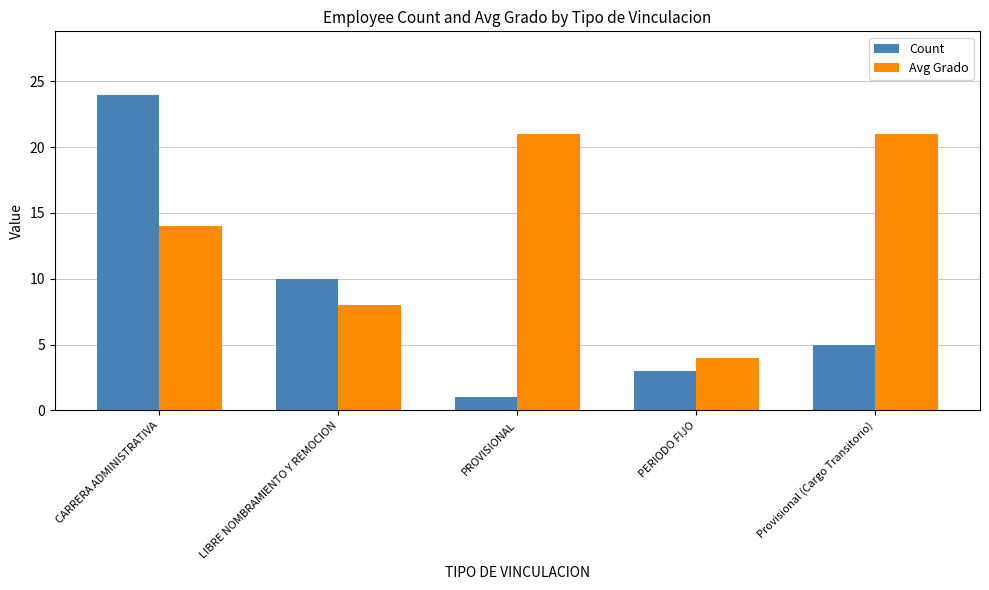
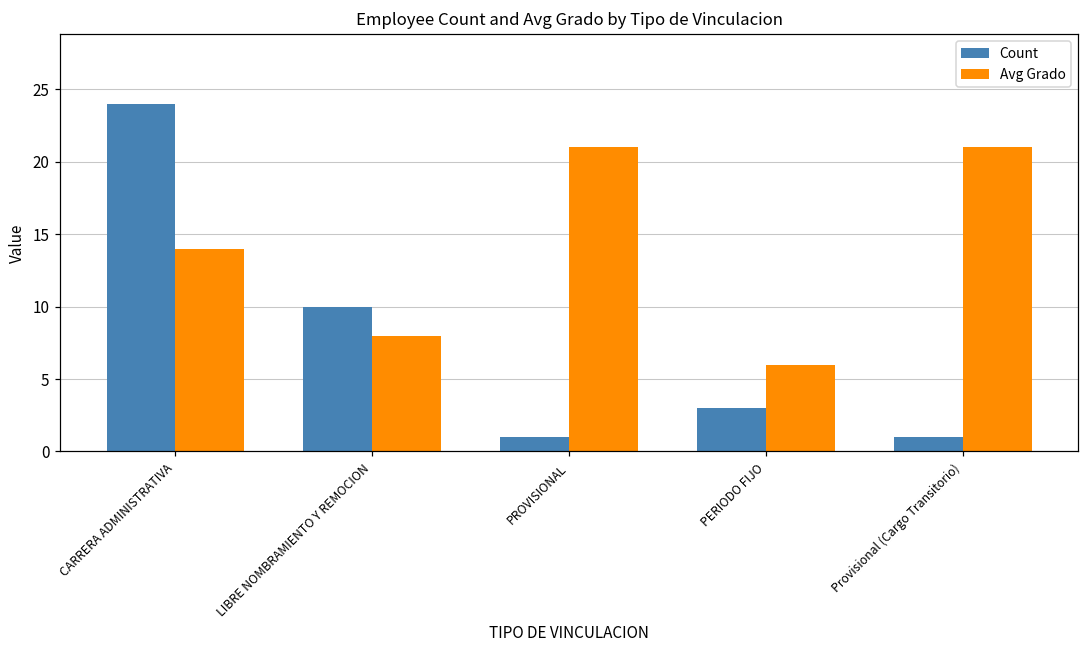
Avg Grado, PERIODO FIJO: 4 -> 6
Count, Provisional (Cargo Transitorio): 5 -> 1
